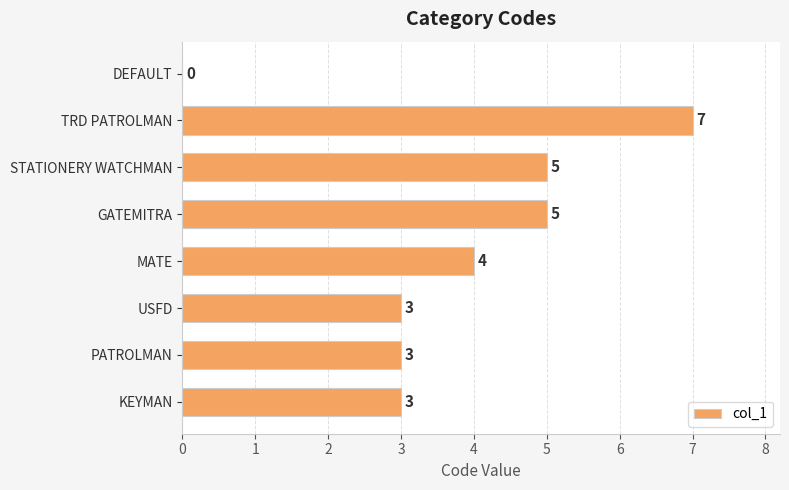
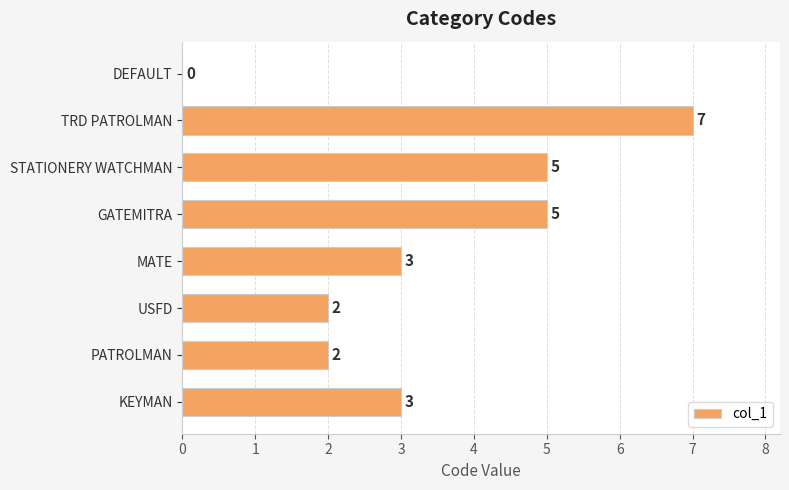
MATE: 4 -> 3
USFD: 3 -> 2
PATROLMAN: 3 -> 2
